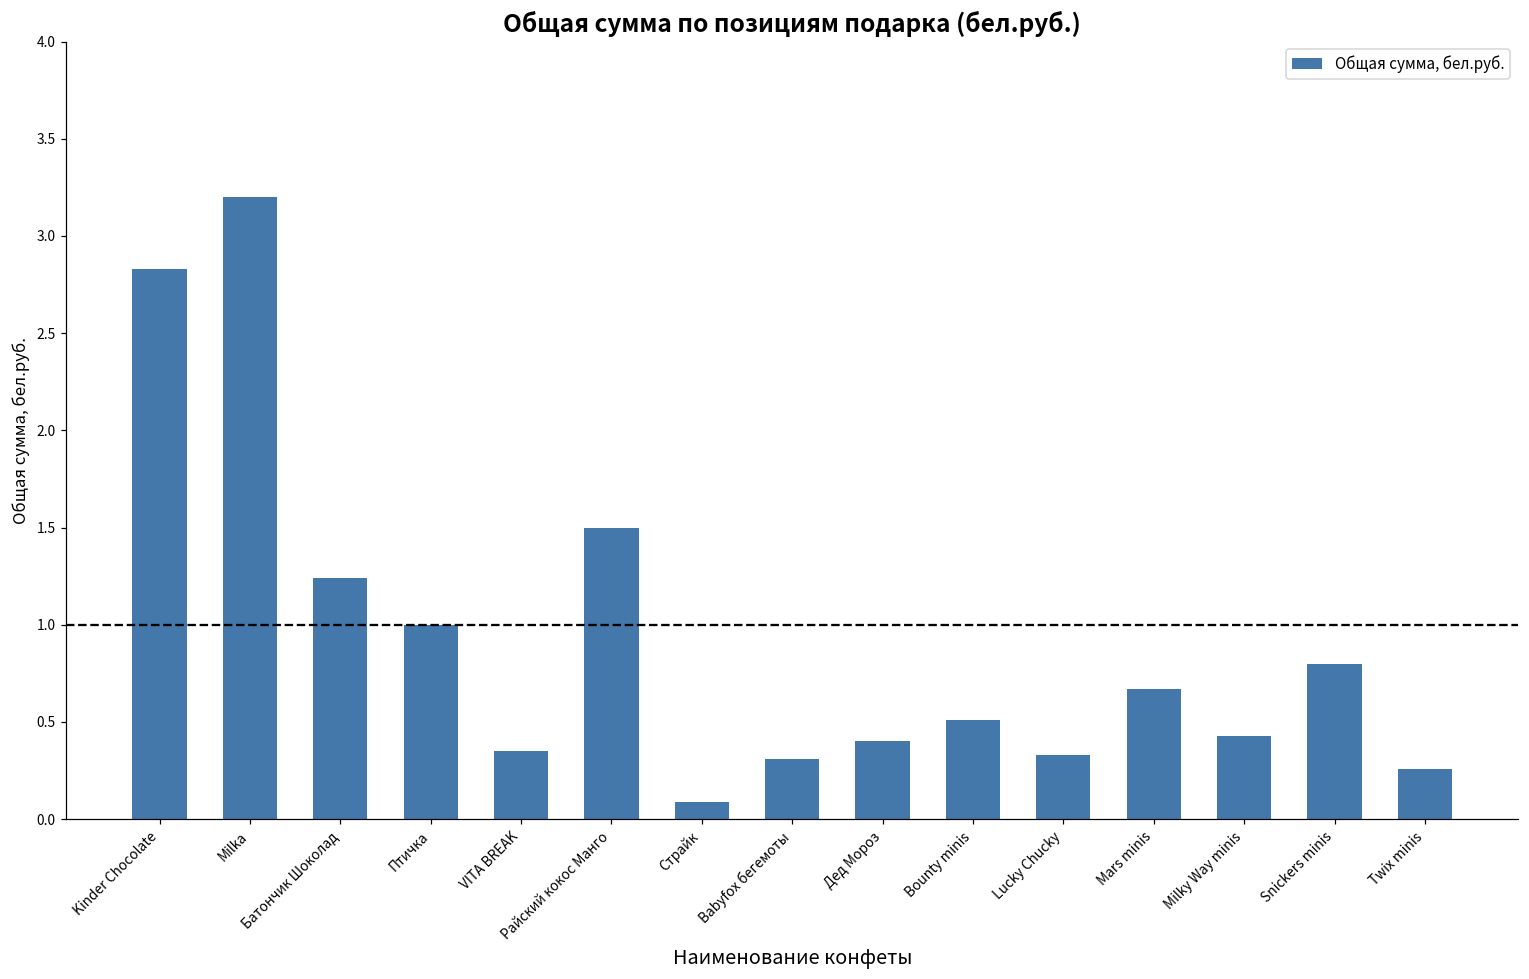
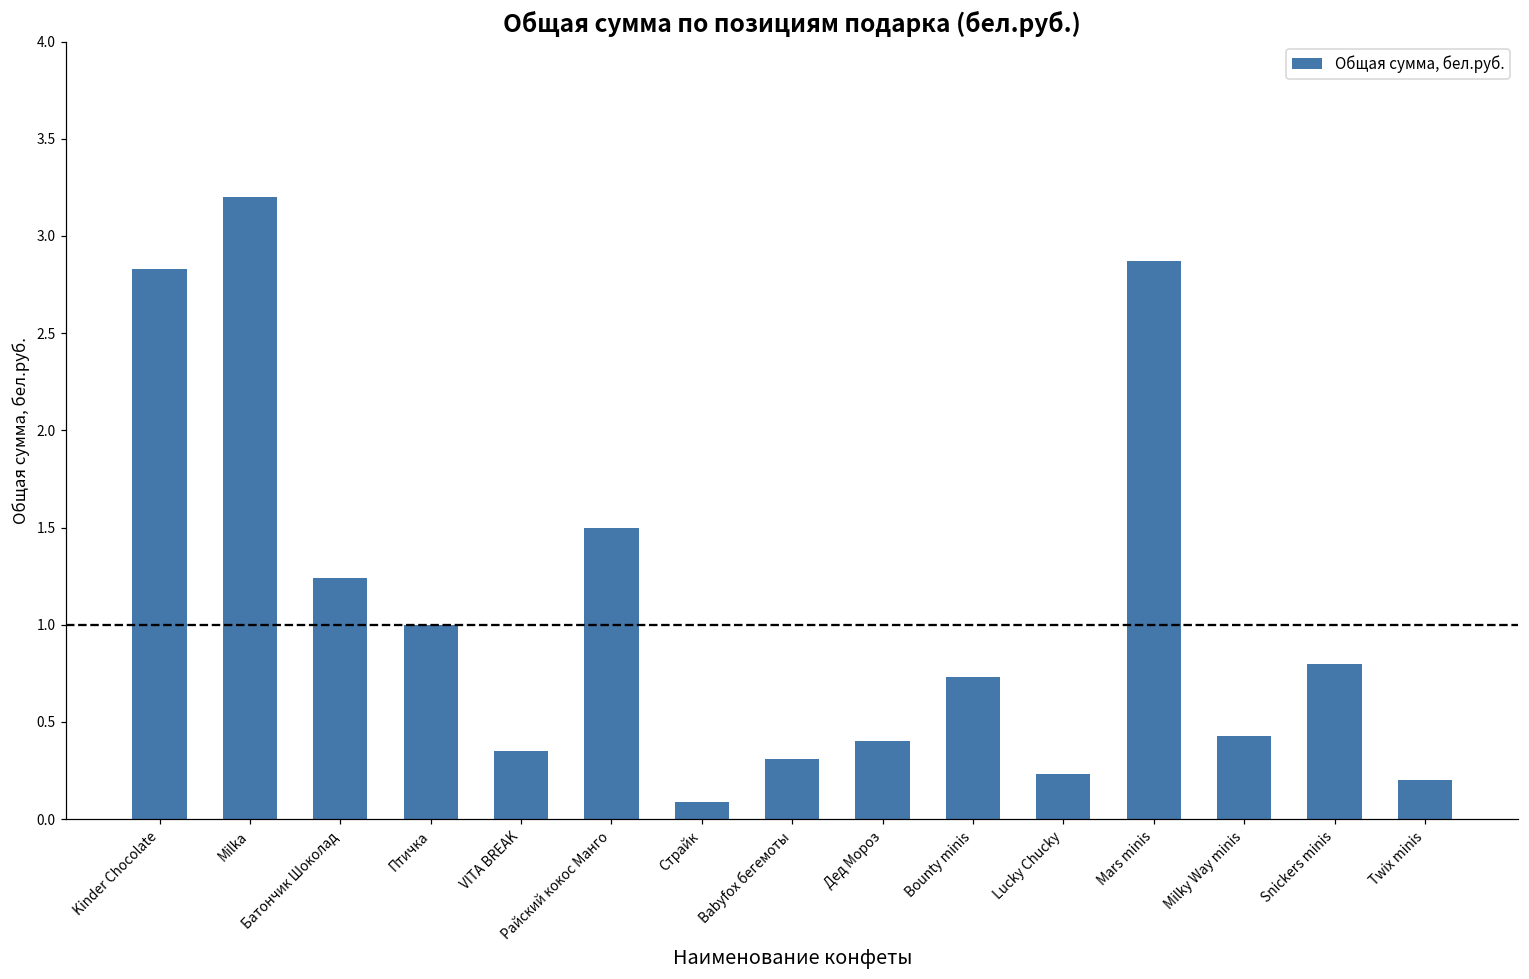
Bounty minis: 0.51 -> 0.73
Lucky Chucky: 0.33 -> 0.23
Mars minis: 0.67 -> 2.87
Twix minis: 0.26 -> 0.20
